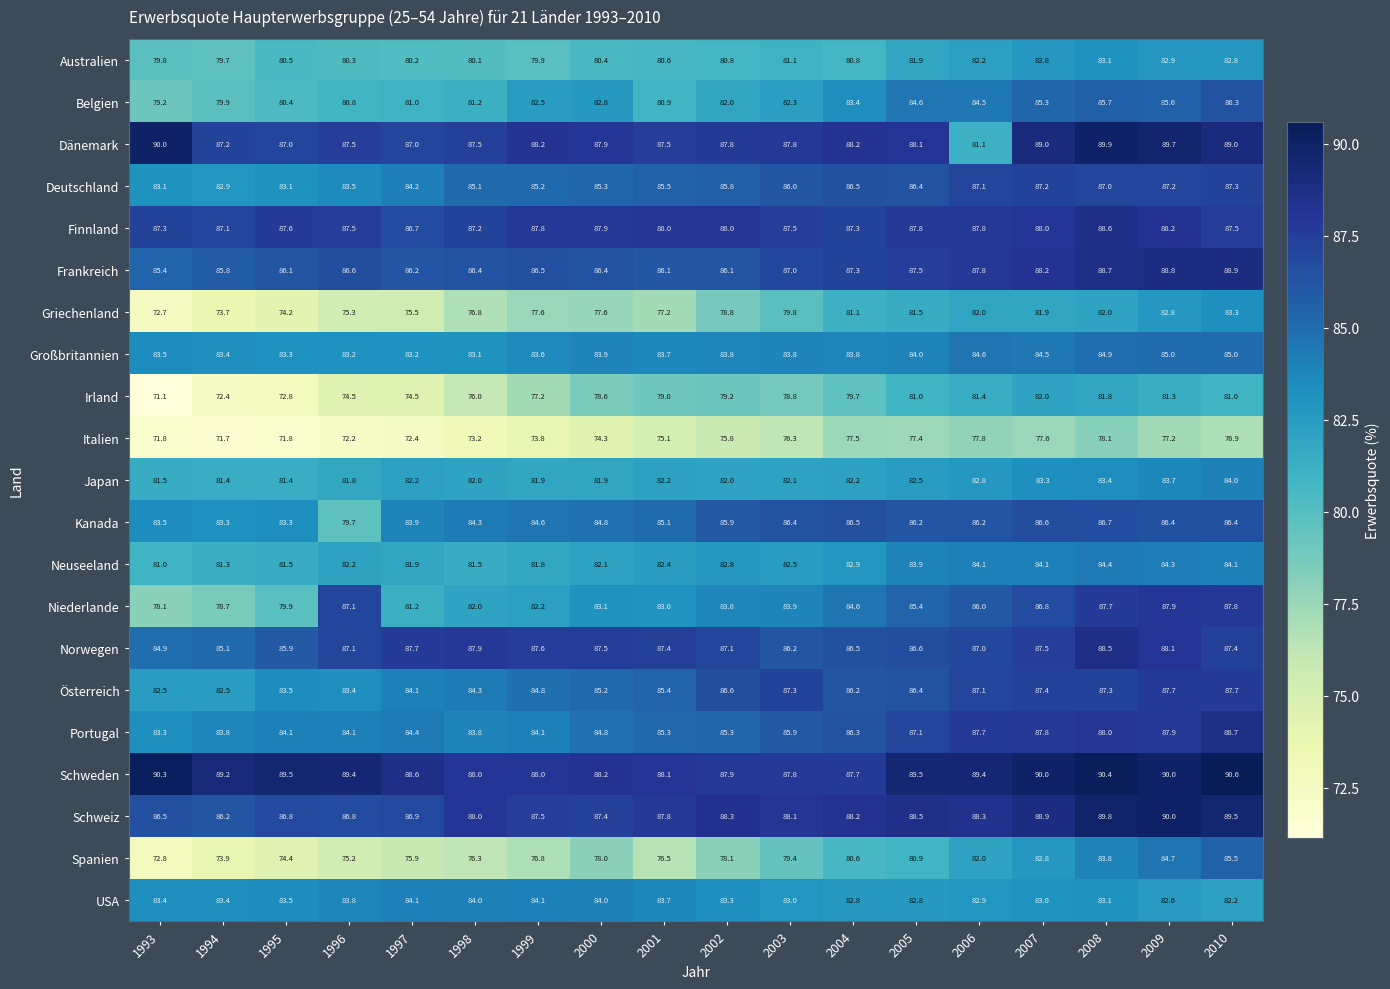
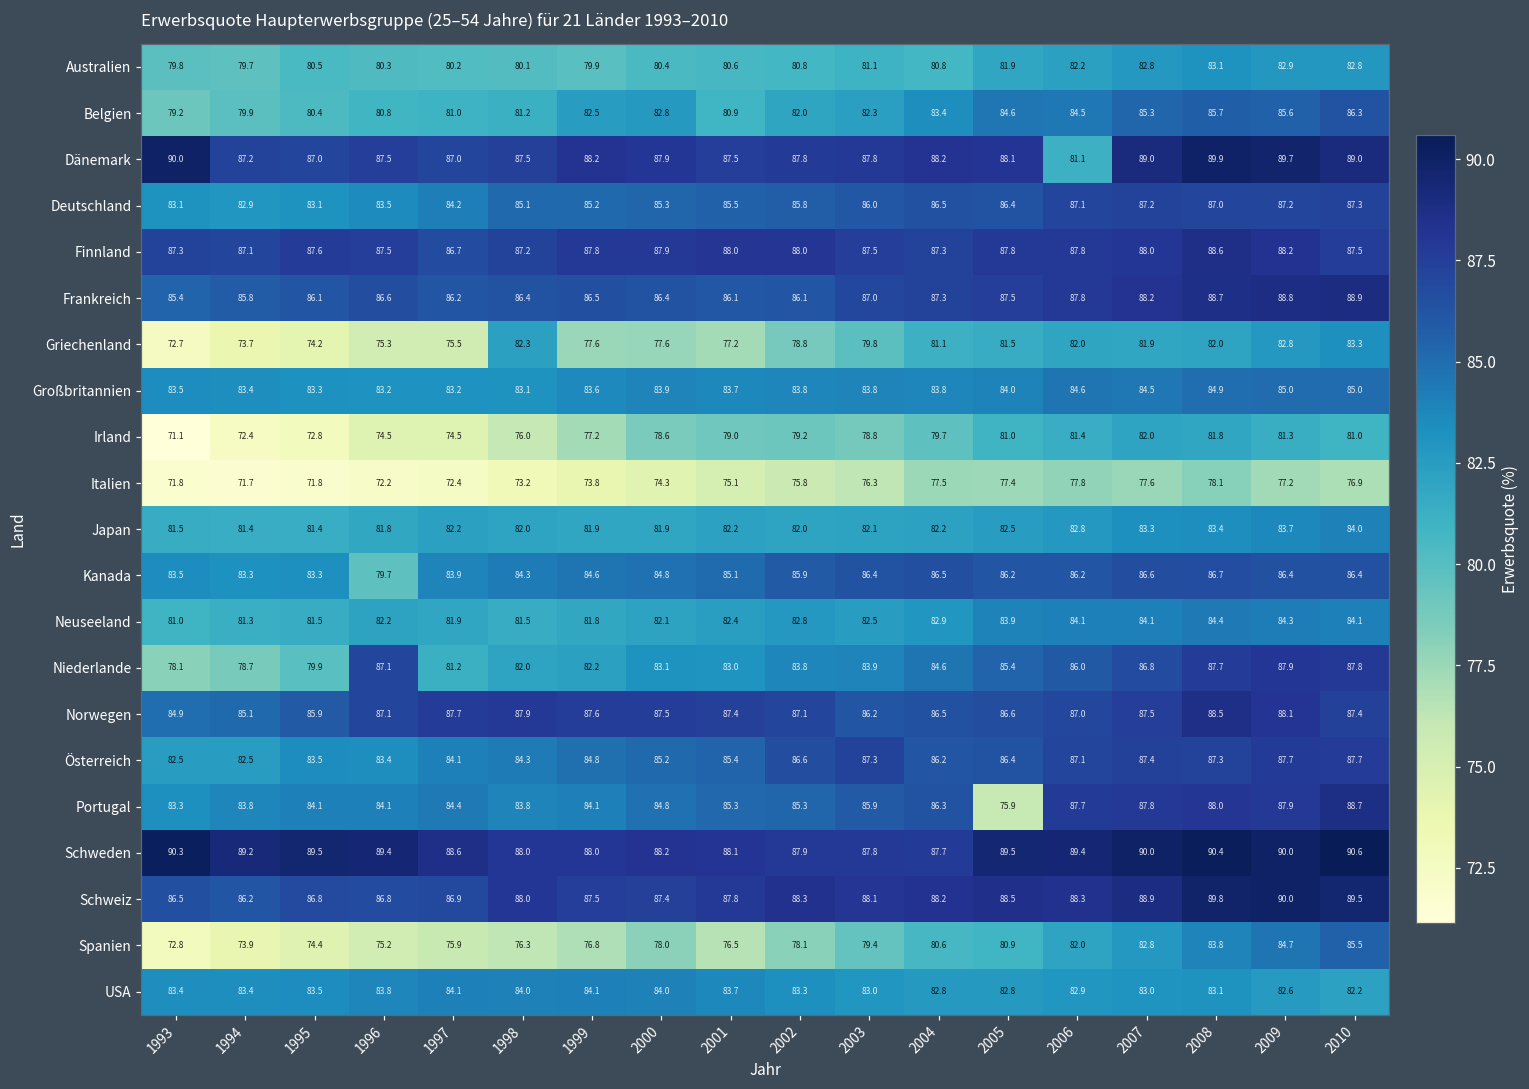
Griechenland, 1998: 76.8 -> 82.3
Portugal, 2005: 87.1 -> 75.9
